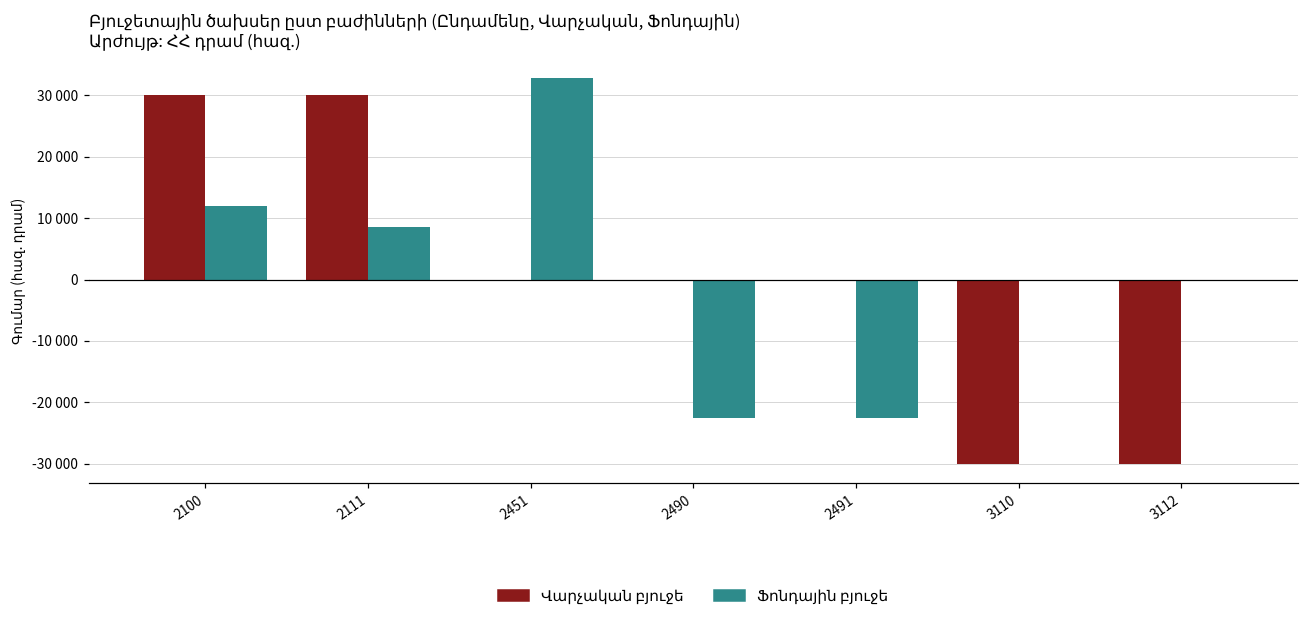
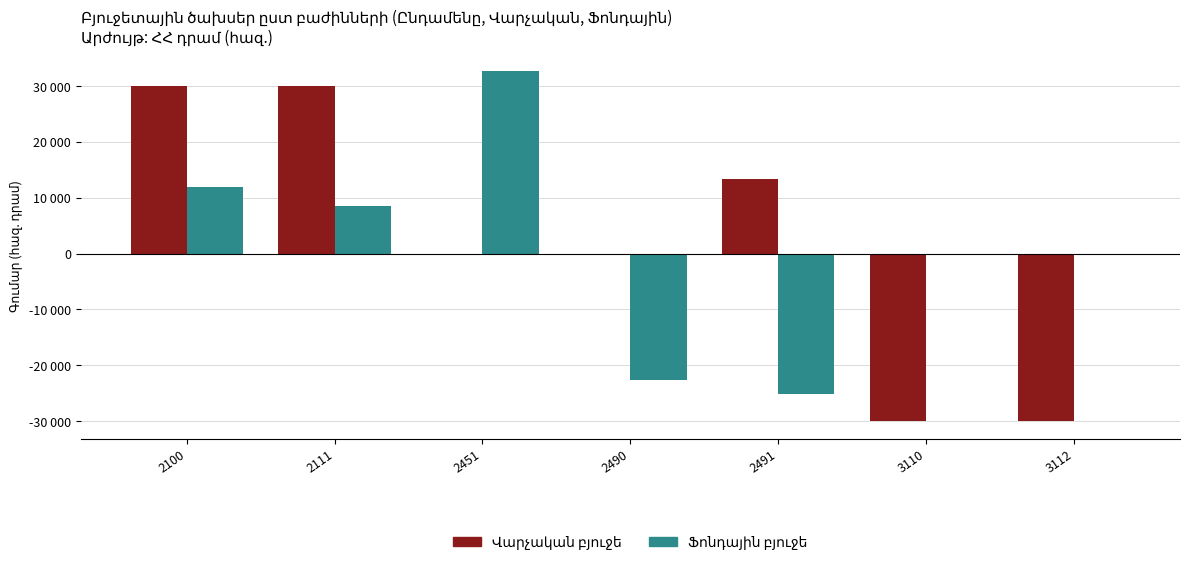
Վարչական բյուջե, 2491: 0 -> 13000
Ֆոնդային բյուջե, 2491: -23000 -> -25000
